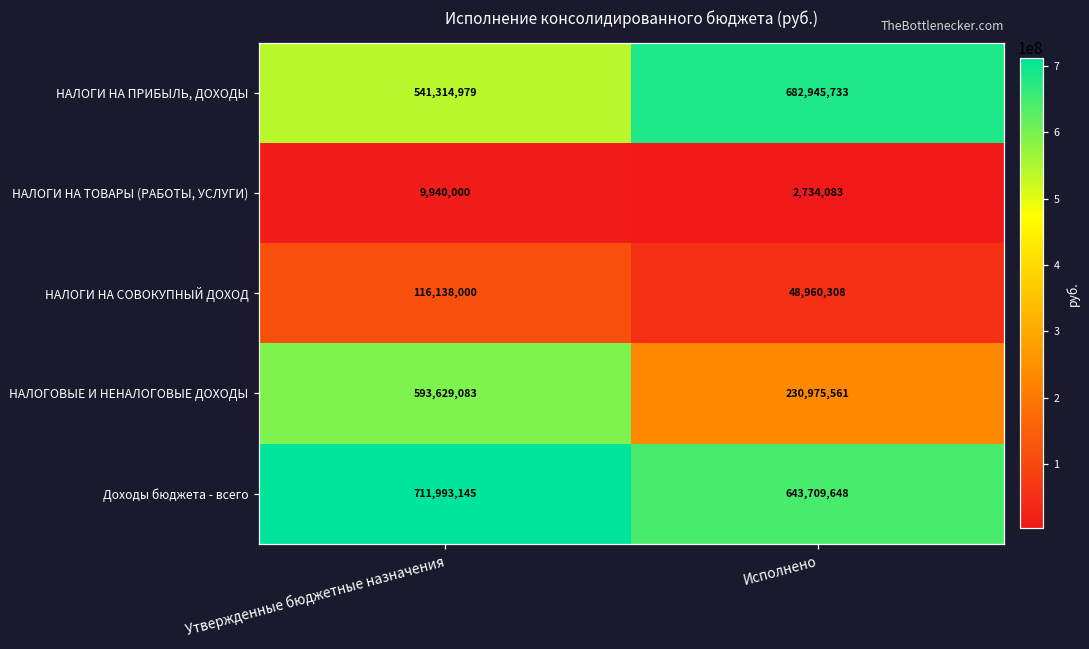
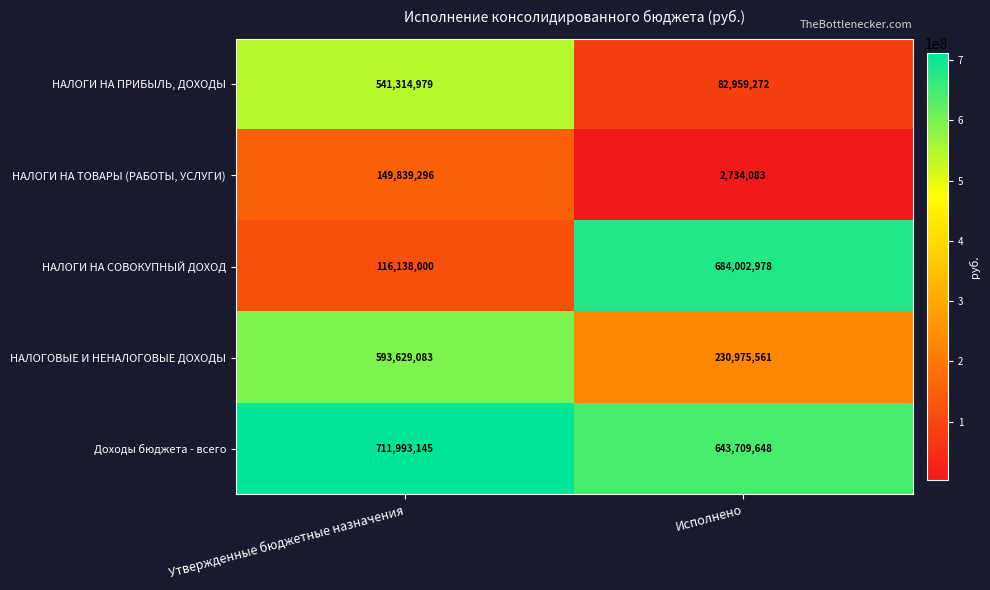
НАЛОГИ НА ПРИБЫЛЬ, ДОХОДЫ, Исполнено: 682,945,733 -> 82,959,272
НАЛОГИ НА ТОВАРЫ (РАБОТЫ, УСЛУГИ), Утвержденные бюджетные назначения: 9,940,000 -> 149,839,296
НАЛОГИ НА СОВОКУПНЫЙ ДОХОД, Исполнено: 48,960,308 -> 684,002,978
